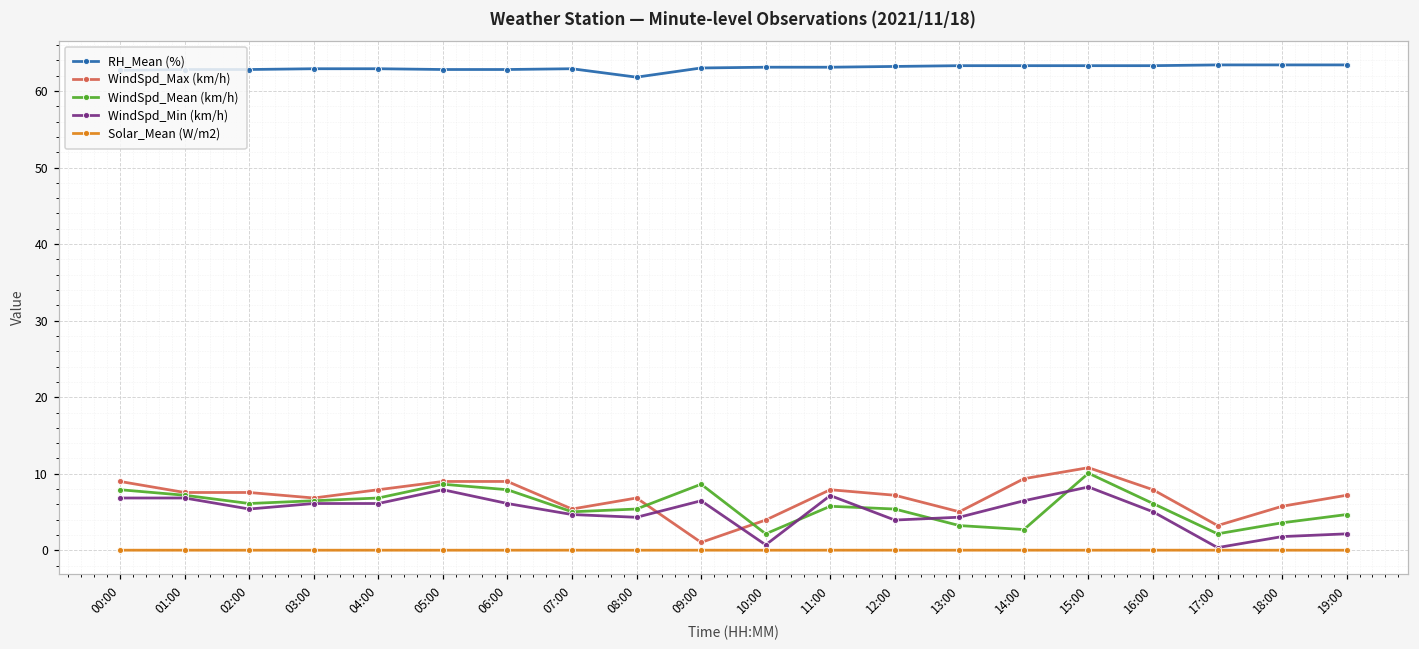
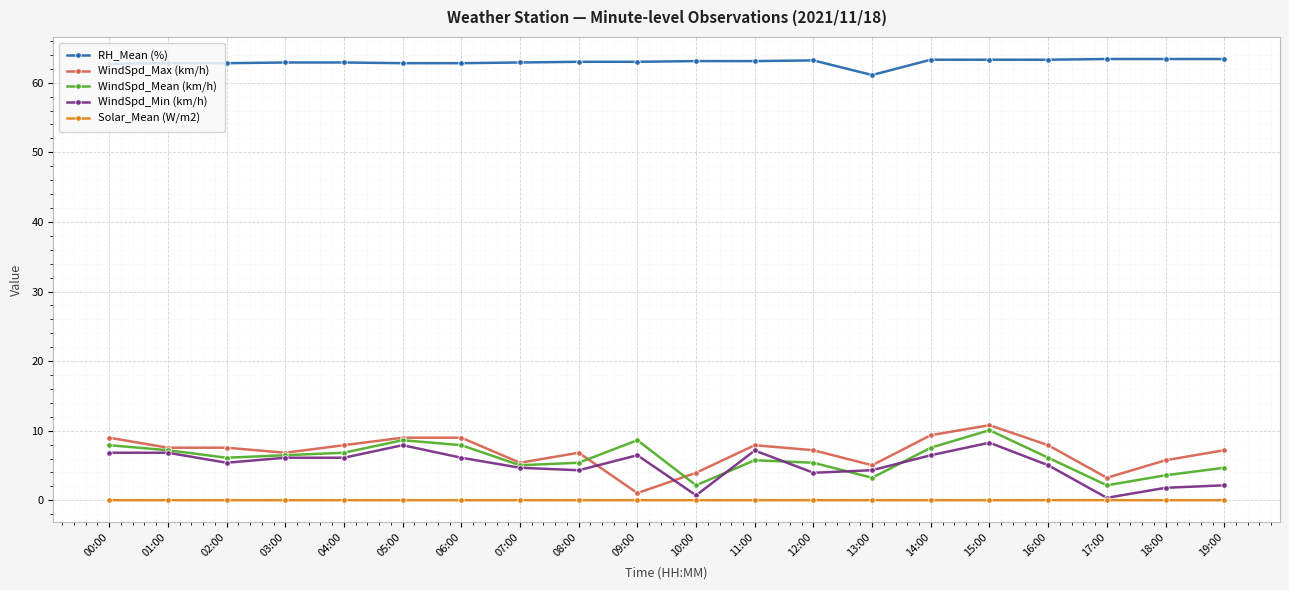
RH_Mean (%), 08:00: 62 -> 63
RH_Mean (%), 13:00: 63 -> 61
WindSpd_Mean (km/h), 14:00: 3 -> 8
